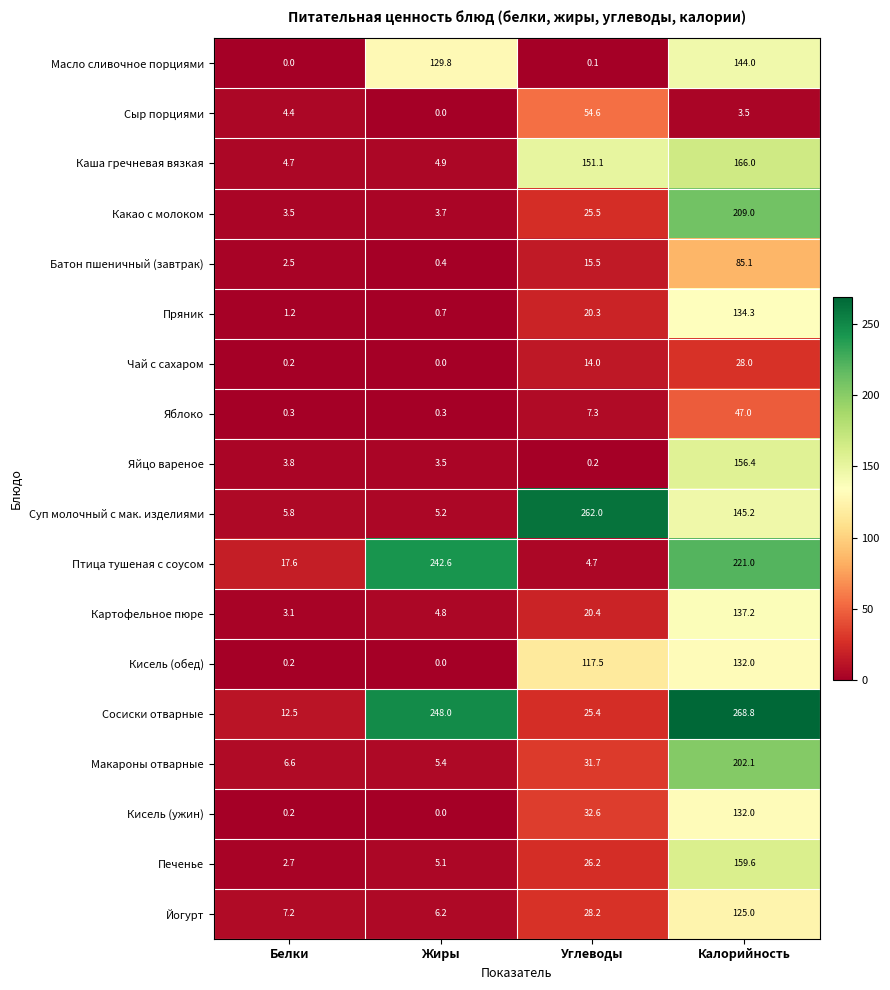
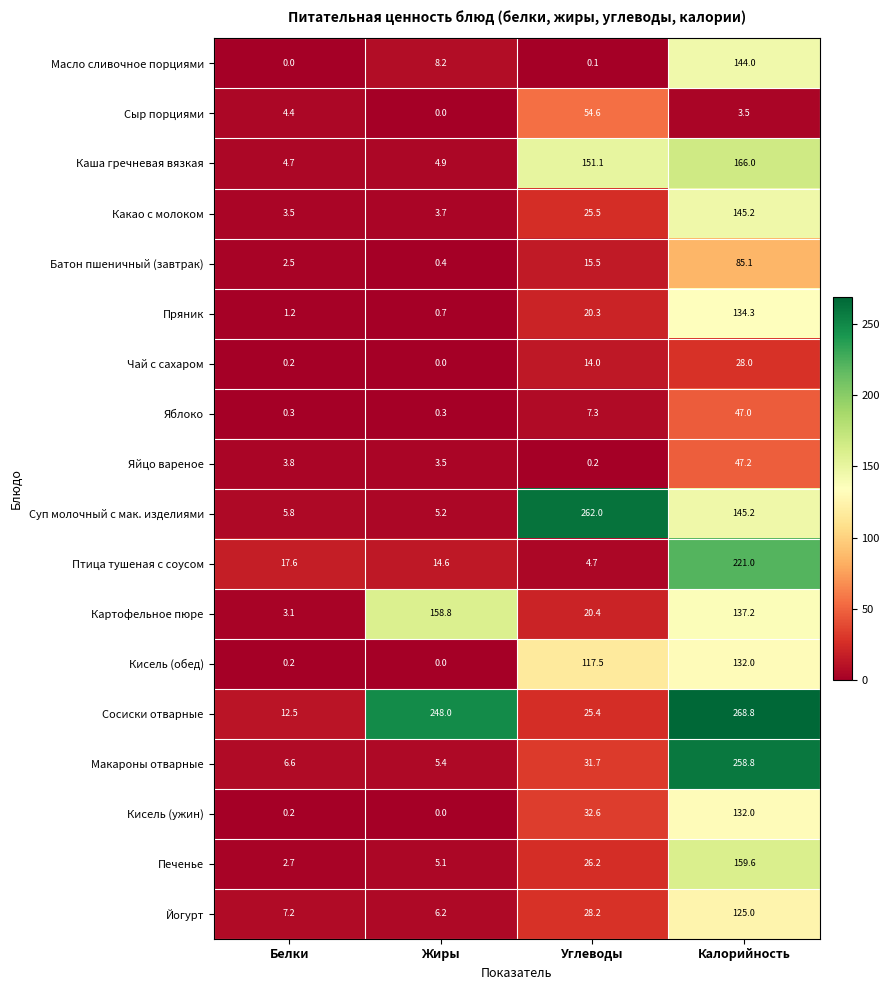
Масло сливочное порциями, Жиры: 129.8 -> 8.2
Какао с молоком, Калорийность: 209.0 -> 145.2
Яйцо вареное, Калорийность: 156.4 -> 47.2
Птица тушеная с соусом, Жиры: 242.6 -> 14.6
Картофельное пюре, Жиры: 4.8 -> 158.8
Макароны отварные, Калорийность: 202.1 -> 258.8
